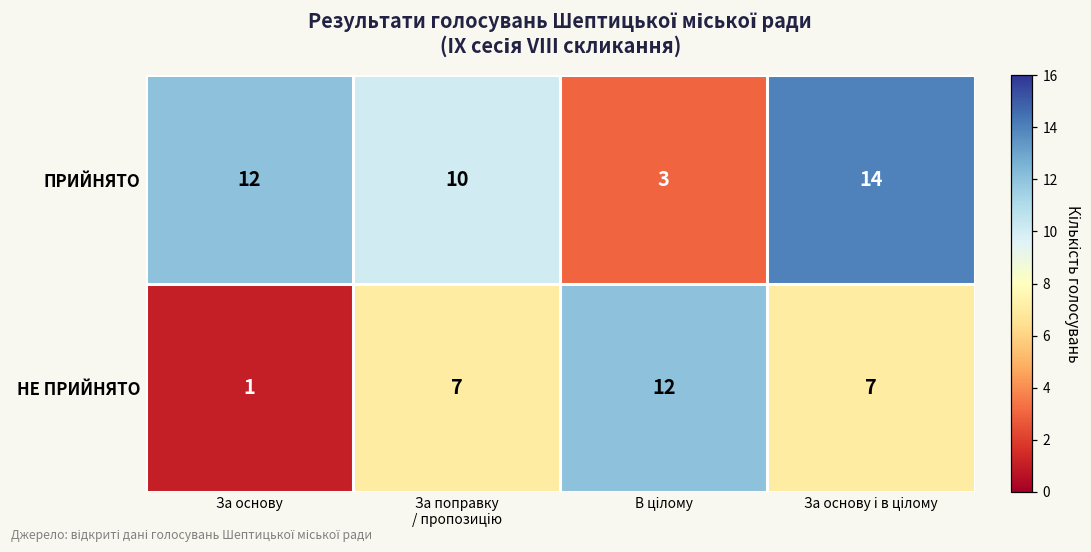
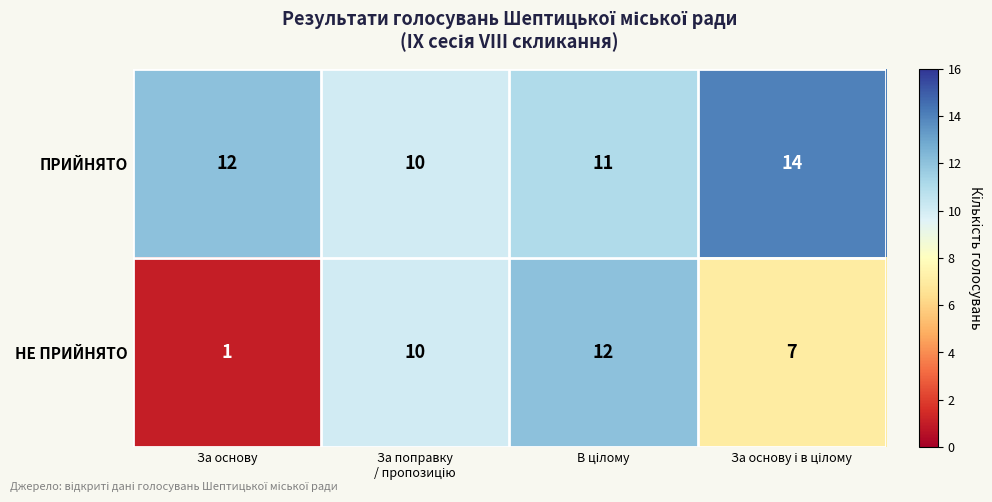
ПРИЙНЯТО, В цілому: 3 -> 11
НЕ ПРИЙНЯТО, За поправку / пропозицію: 7 -> 10
